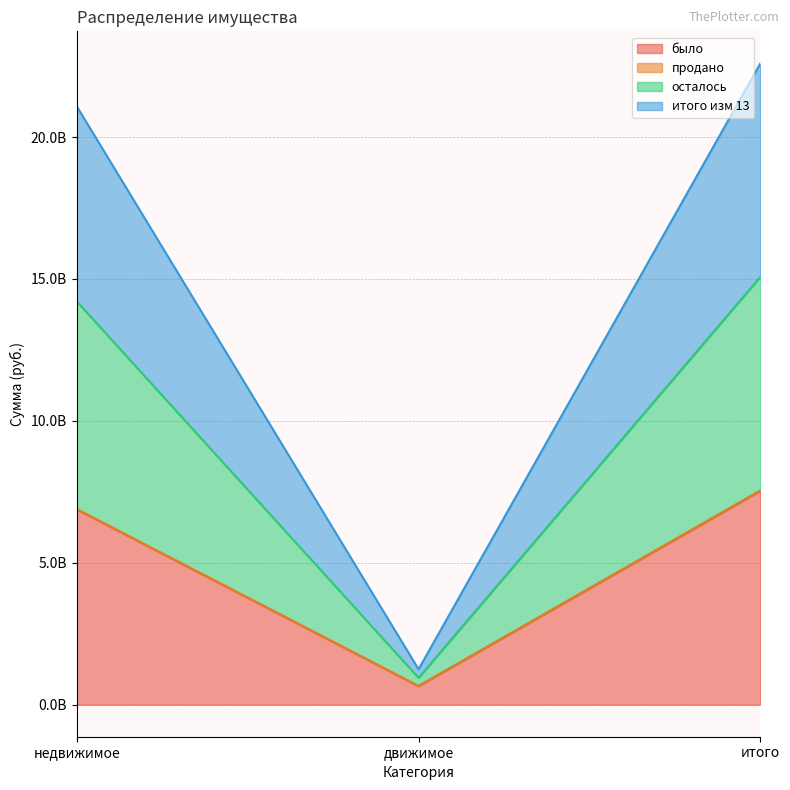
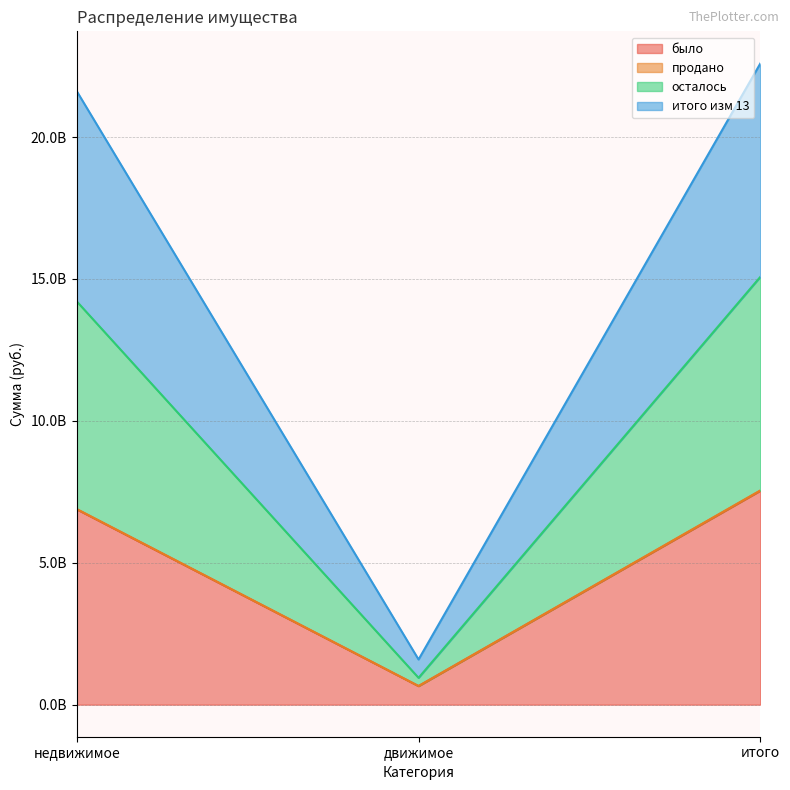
итого изм 13, недвижимое: 6900000000 -> 7400000000
итого изм 13, движимое: 300000000 -> 600000000
